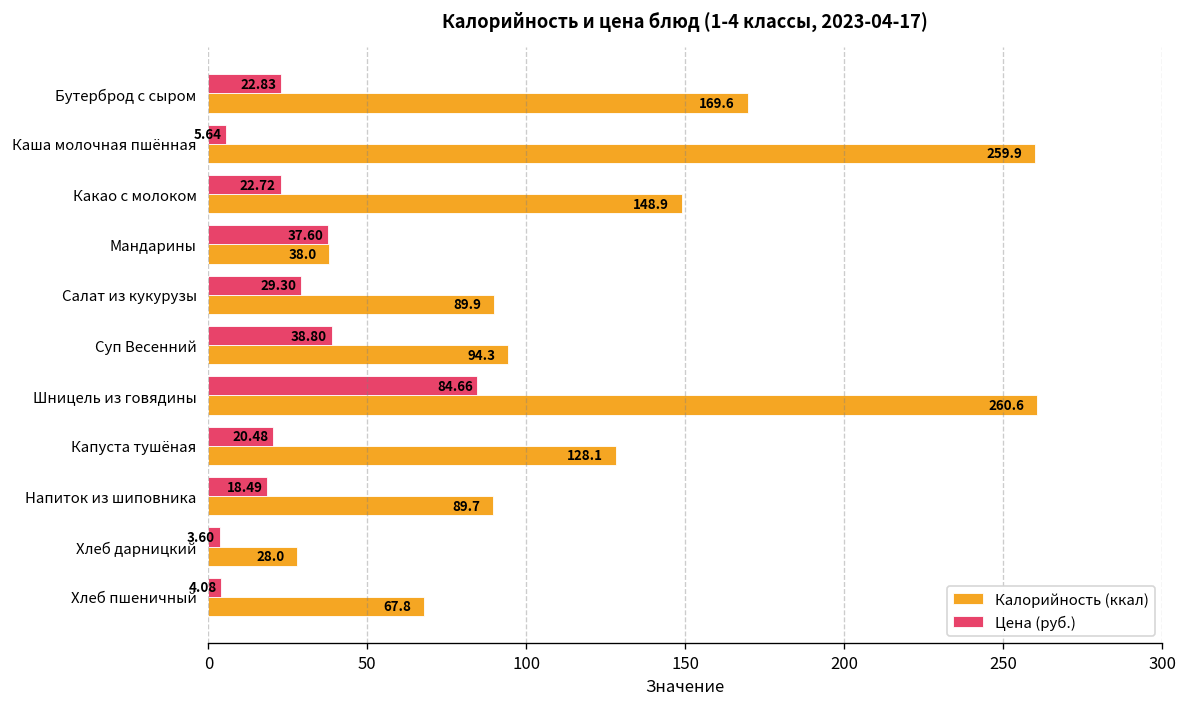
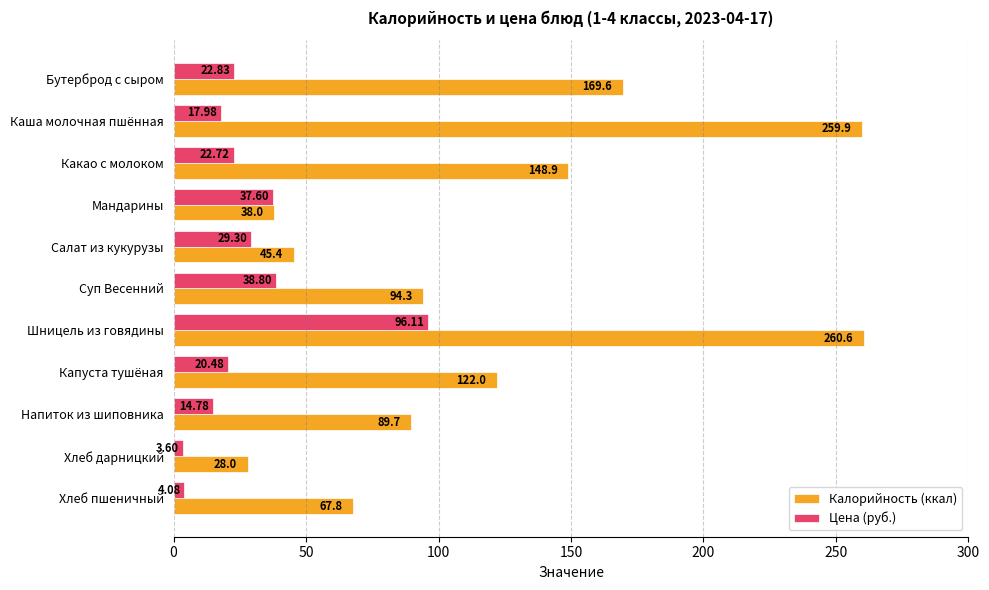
Цена (руб.), Каша молочная пшённая: 5.64 -> 17.98
Калорийность (ккал), Салат из кукурузы: 89.9 -> 45.4
Цена (руб.), Шницель из говядины: 84.66 -> 96.11
Калорийность (ккал), Капуста тушёная: 128.1 -> 122.0
Цена (руб.), Напиток из шиповника: 18.49 -> 14.78
